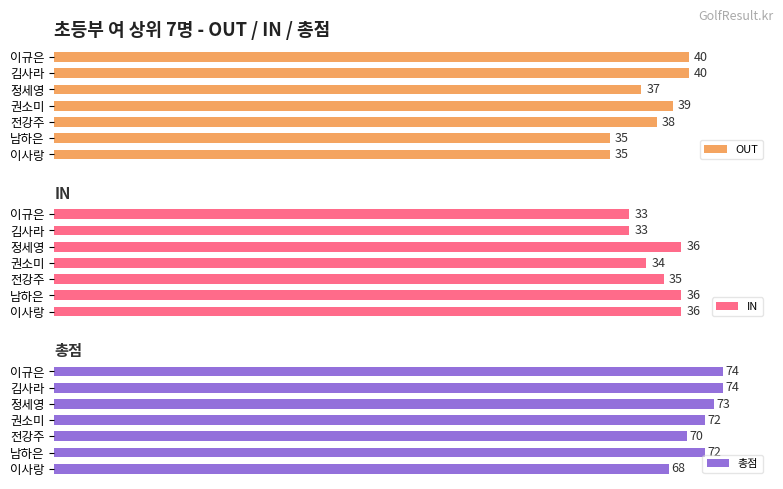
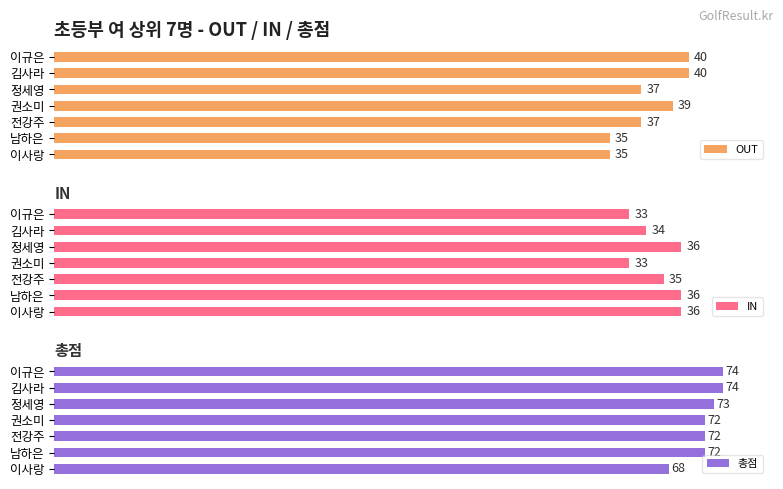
초등부 여 상위 7명 - OUT / IN / 총점, 전강주: 38 -> 37
IN, 김사라: 33 -> 34
IN, 권소미: 34 -> 33
총점, 전강주: 70 -> 72
